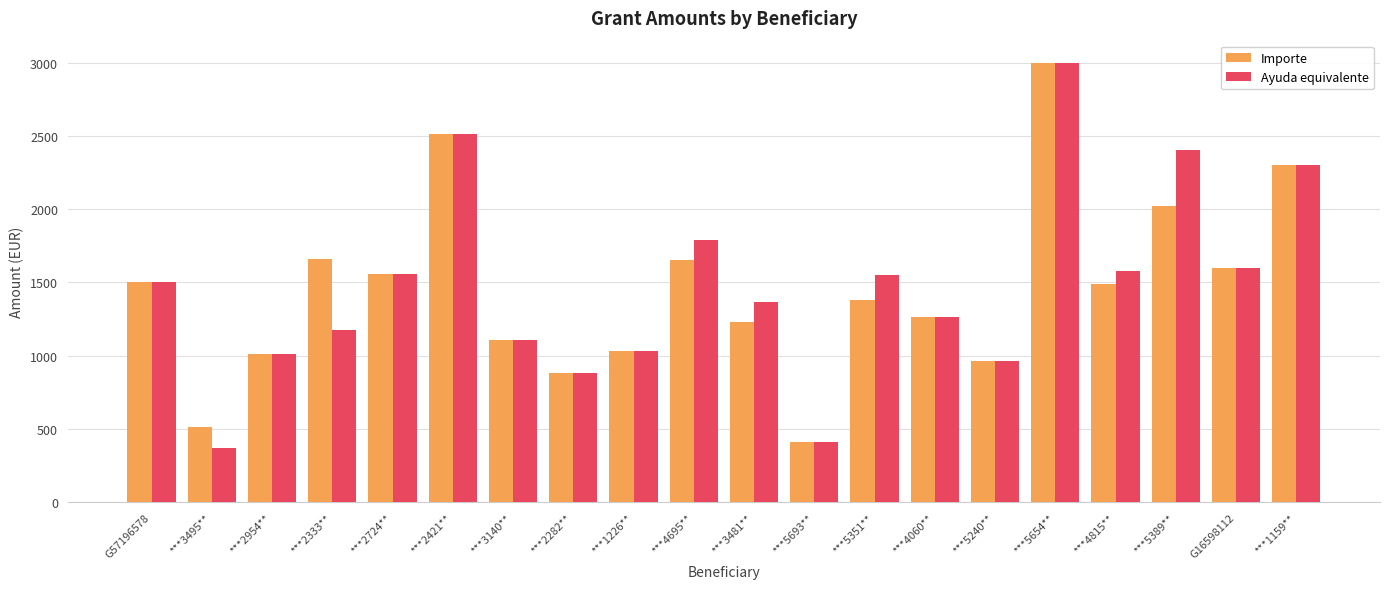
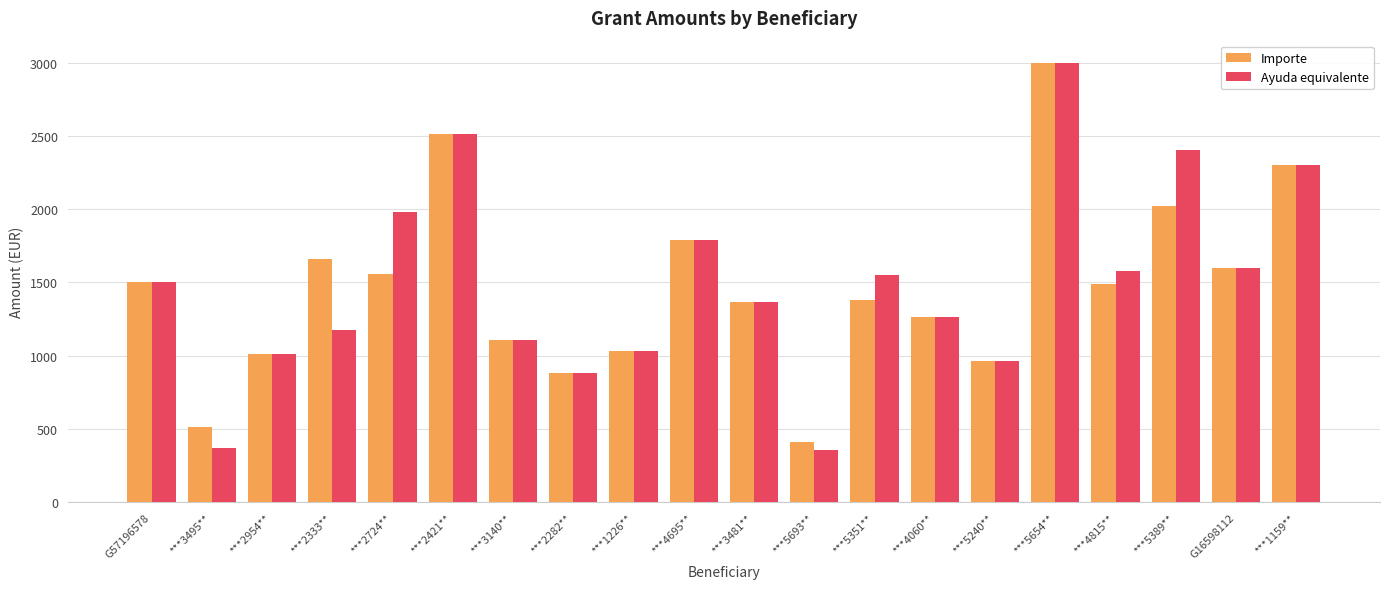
Ayuda equivalente, ***2724**: 1560 -> 1980
Importe, ***4695**: 1660 -> 1790
Importe, ***3481**: 1230 -> 1370
Ayuda equivalente, ***5693**: 410 -> 360
